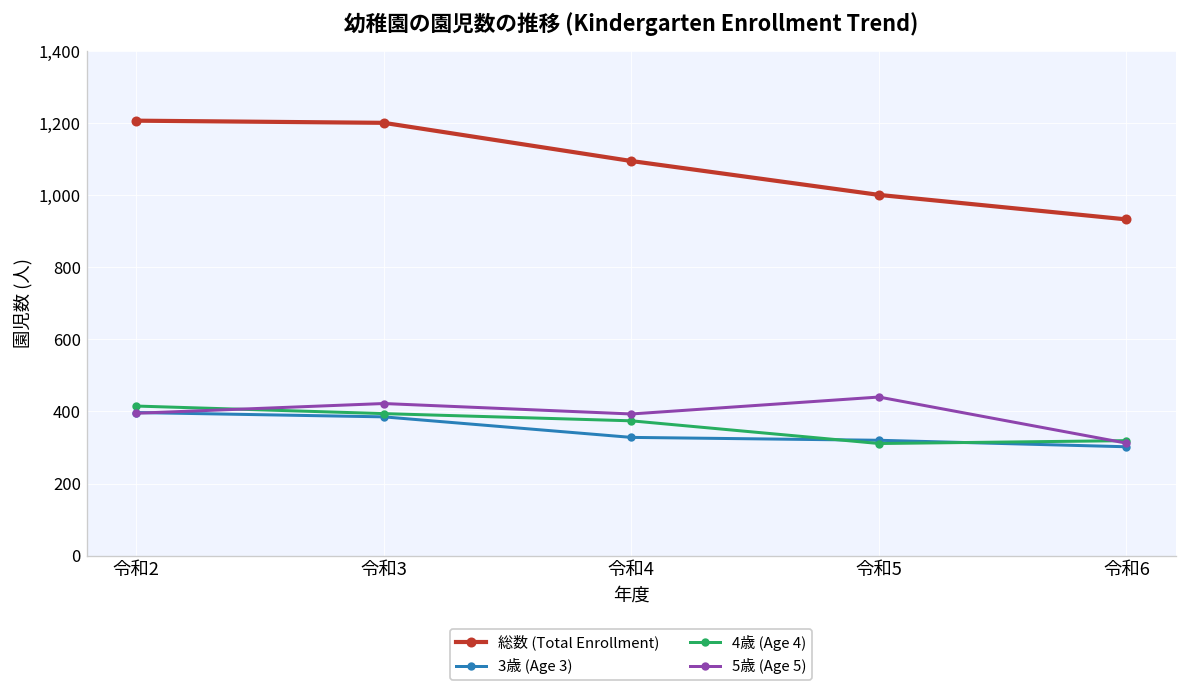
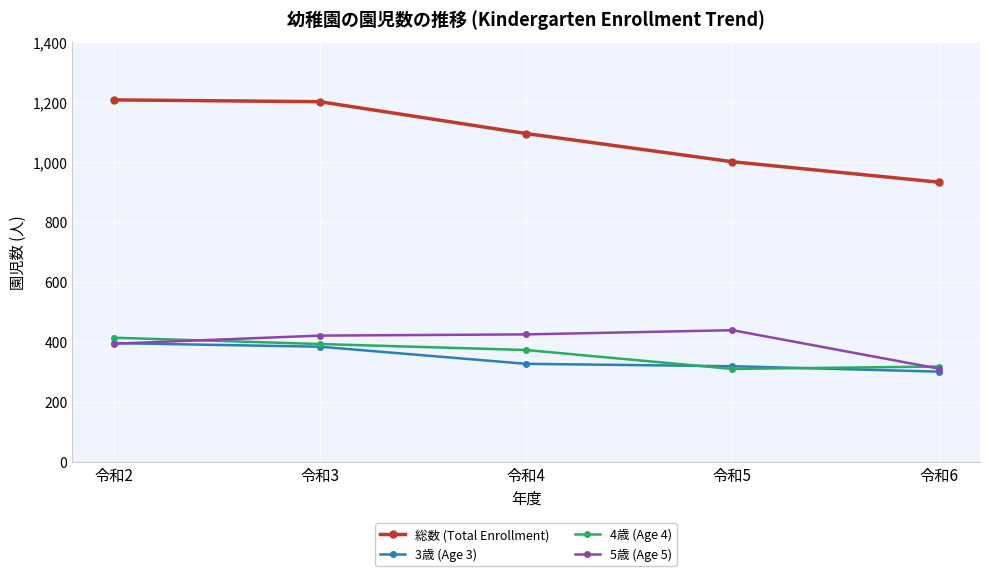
5歳 (Age 5), 令和4: 390 -> 430
